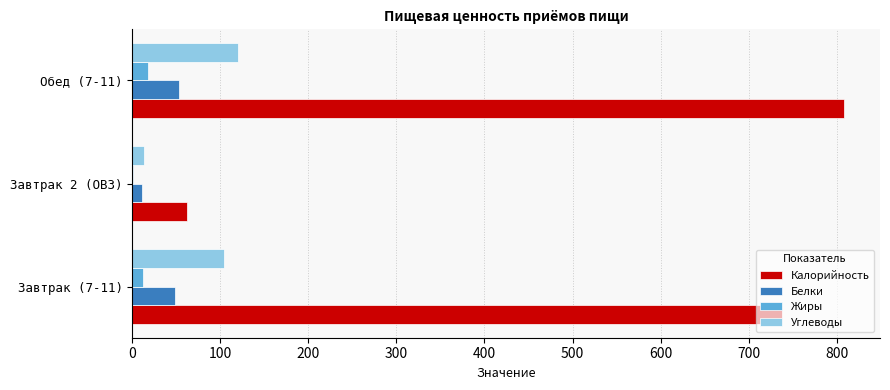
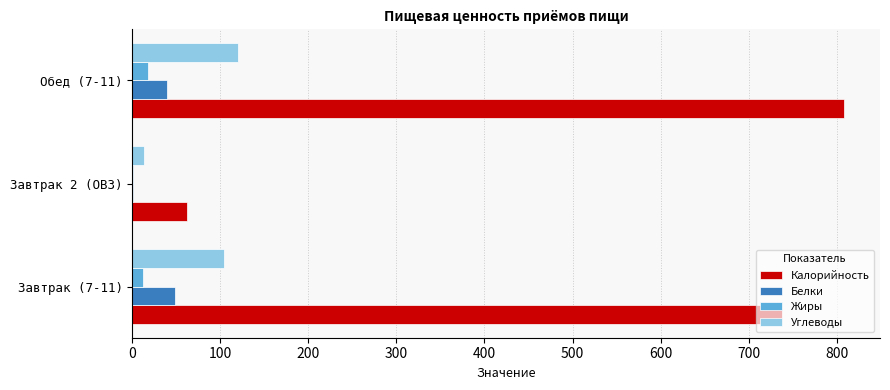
Белки, Обед (7-11): 50 -> 40
Белки, Завтрак 2 (ОВЗ): 10 -> 0
